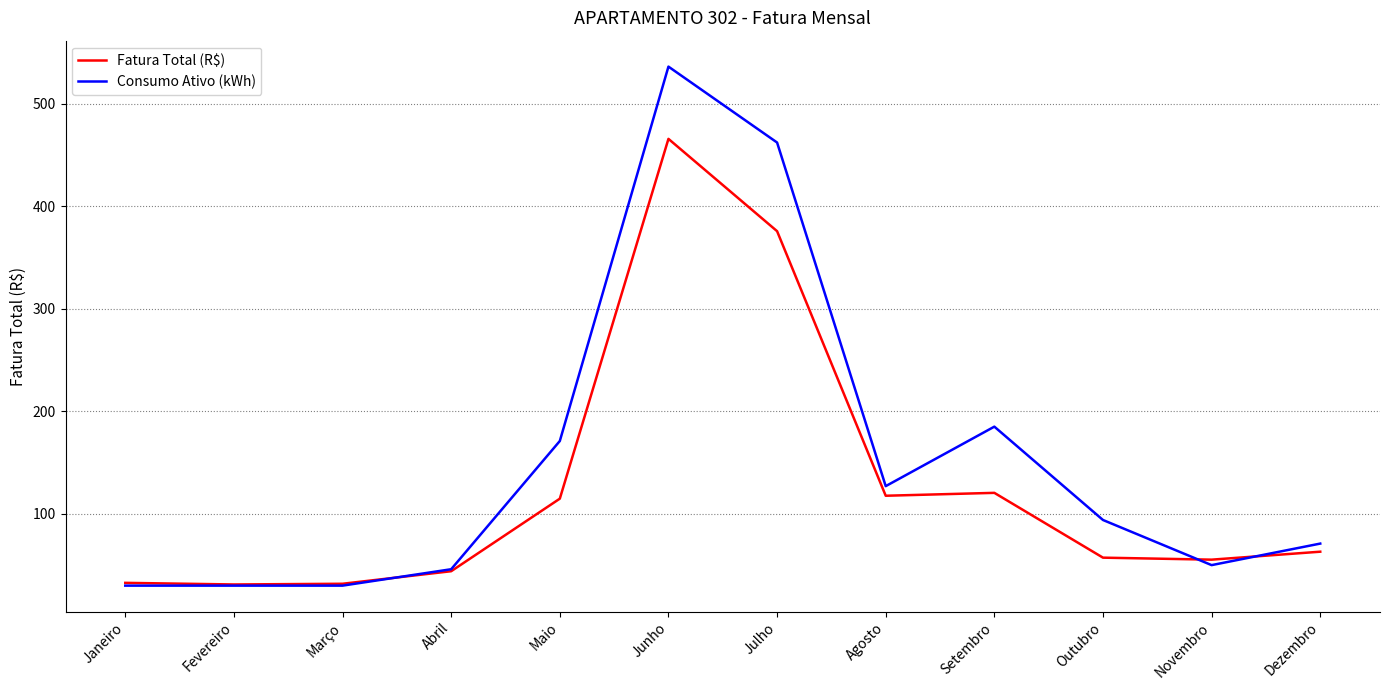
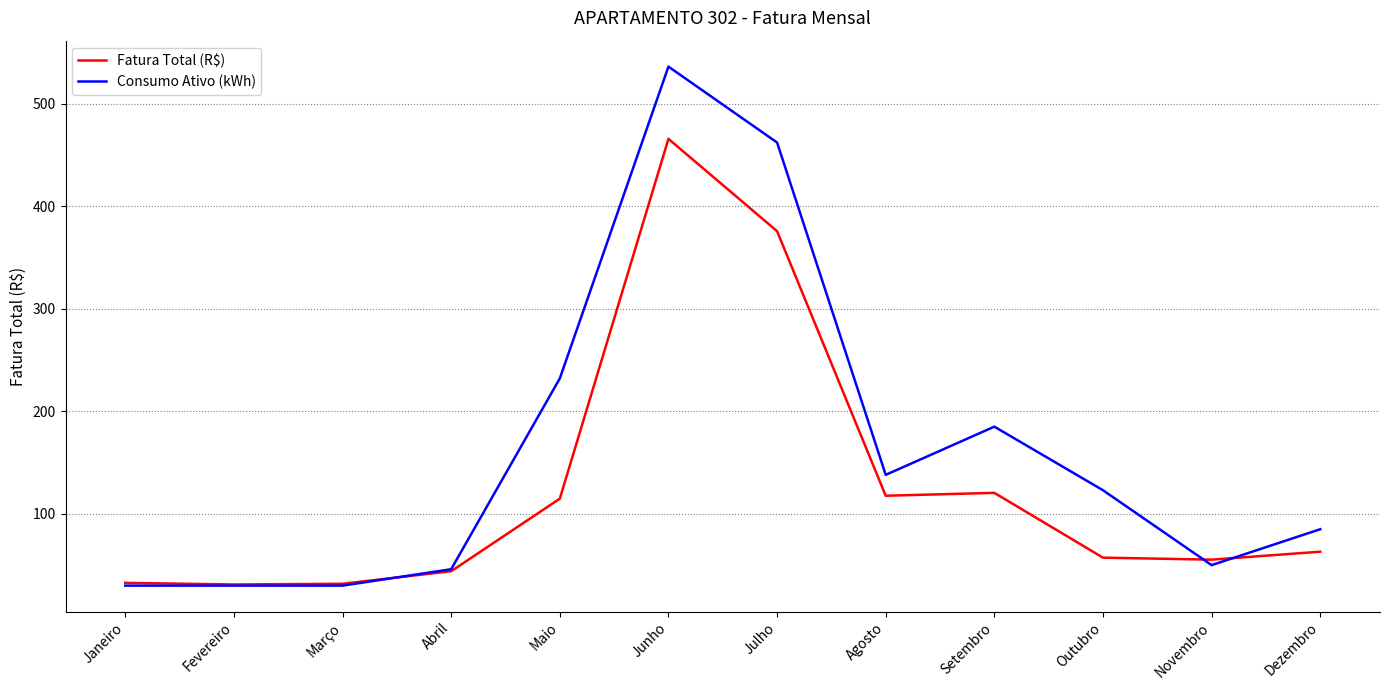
Consumo Ativo (kWh), Maio: 171 -> 232
Consumo Ativo (kWh), Agosto: 127 -> 138
Consumo Ativo (kWh), Outubro: 94 -> 123
Consumo Ativo (kWh), Dezembro: 71 -> 85
